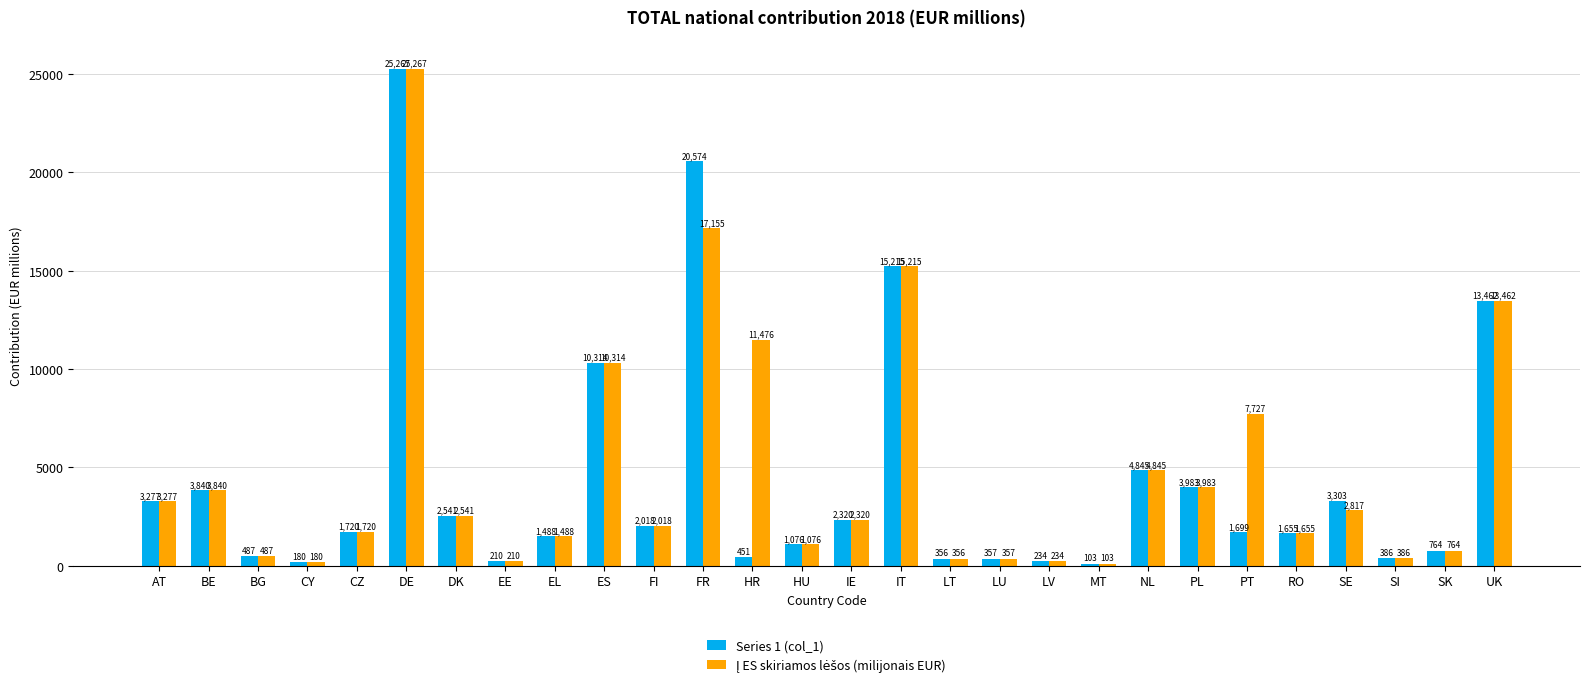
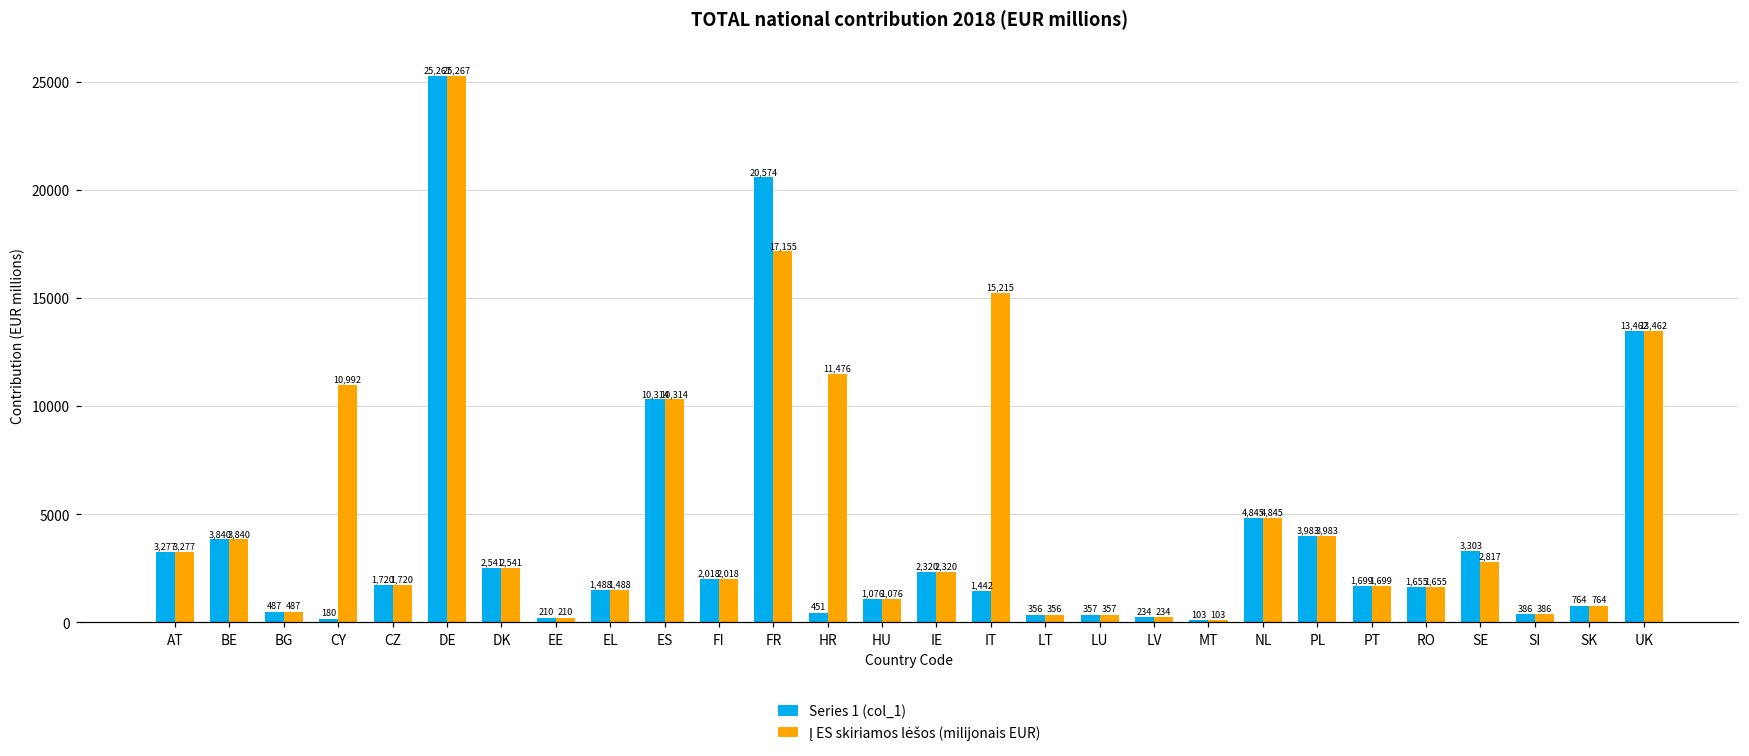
Į ES skiriamos lėšos (milijonais EUR), CY: 180 -> 10,992
Series 1 (col_1), IT: 15,215 -> 1,442
Į ES skiriamos lėšos (milijonais EUR), PT: 7,727 -> 1,699
